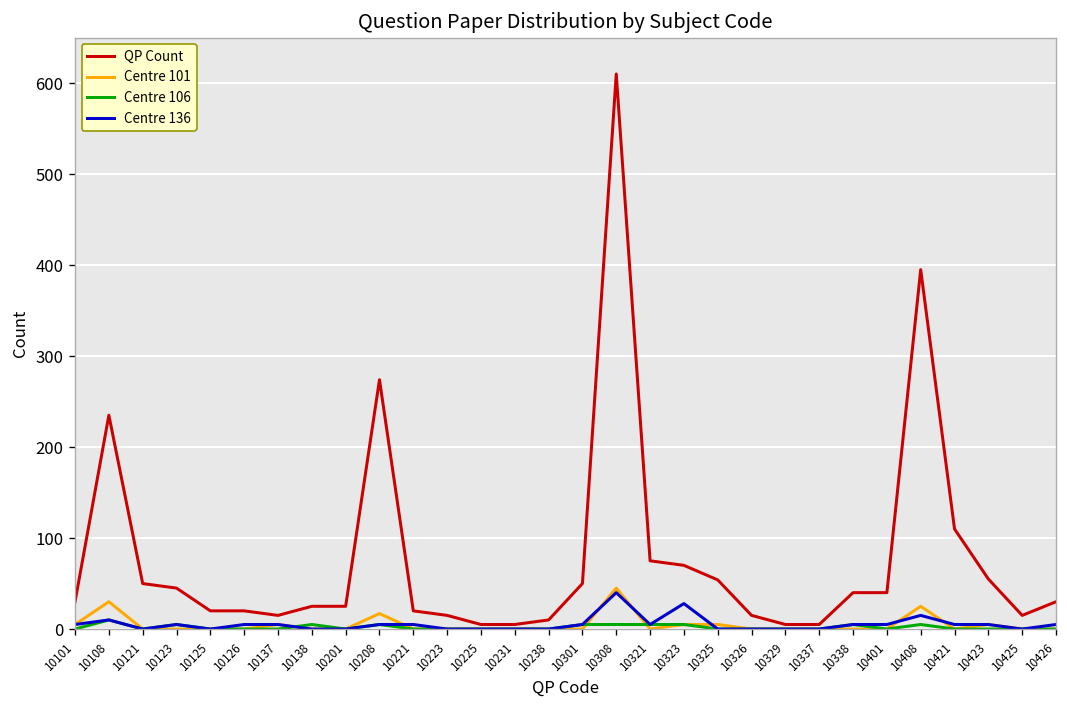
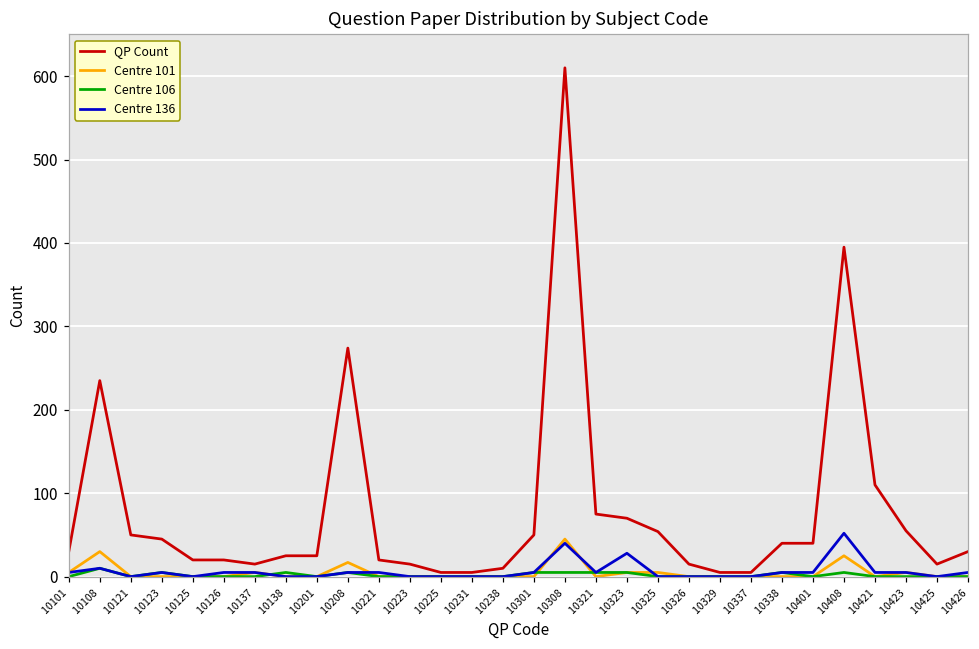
Centre 136, 10408: 20 -> 50
